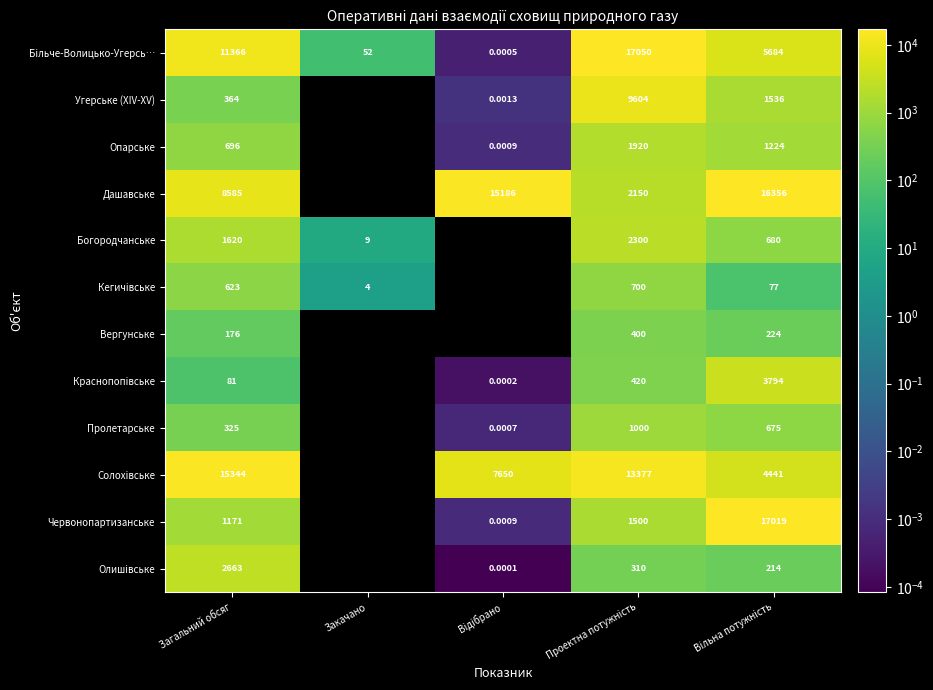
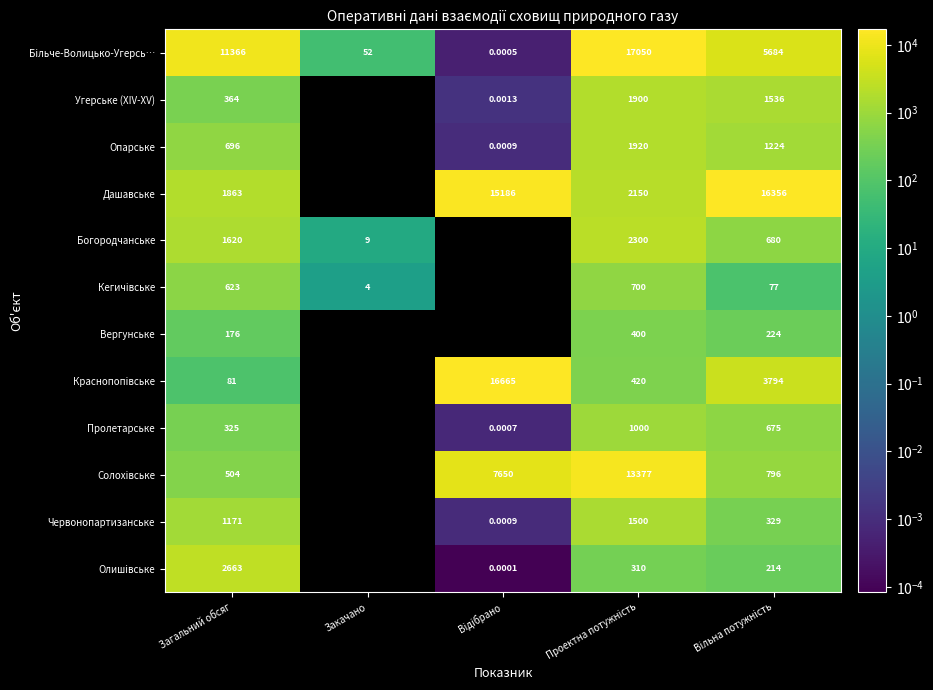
Угерське (XIV-XV), Проектна потужність: 9604 -> 1900
Дашавське, Загальний обсяг: 8585 -> 1863
Краснопопівське, Відібрано: 0.0002 -> 16665
Солохівське, Загальний обсяг: 15344 -> 504
Солохівське, Вільна потужність: 4441 -> 796
Червонопартизанське, Вільна потужність: 17019 -> 329
